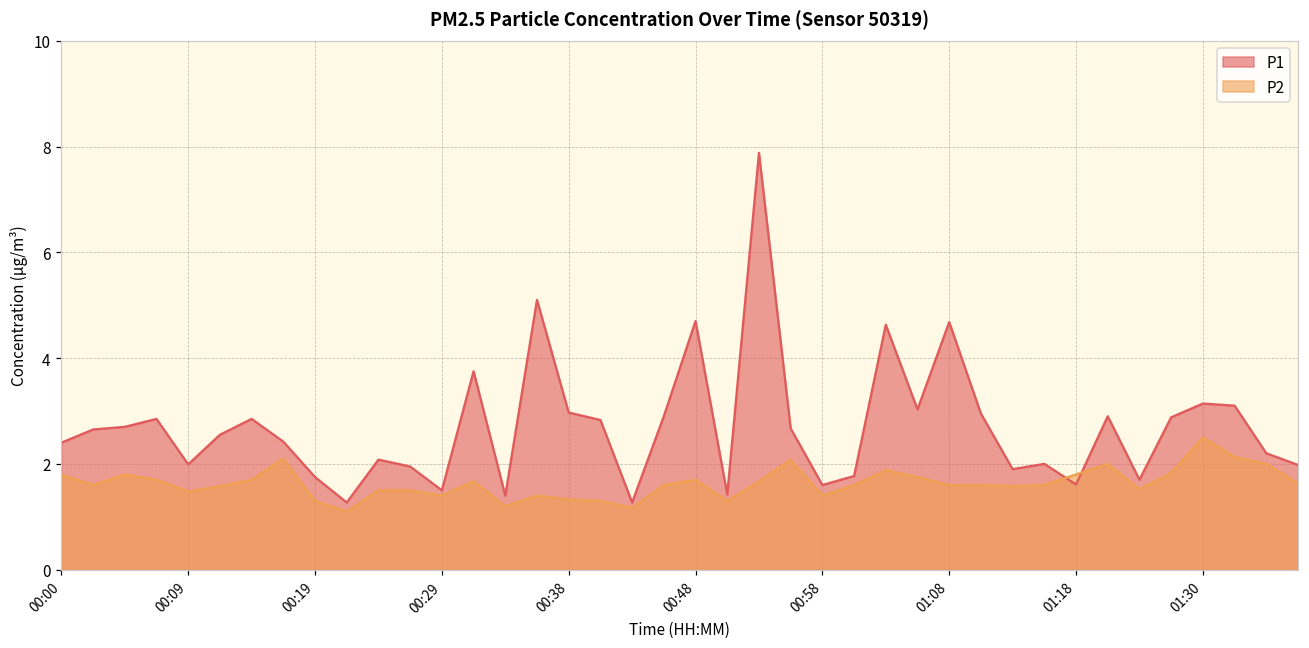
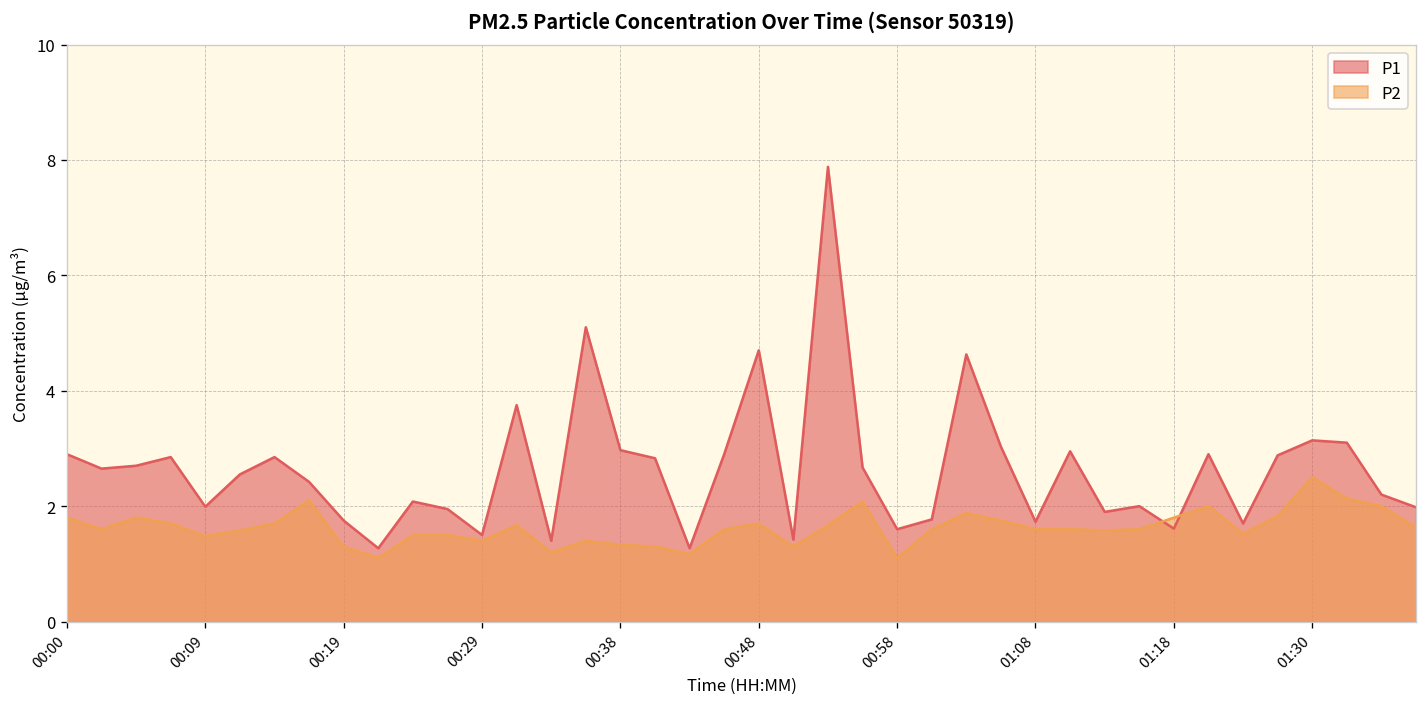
P1, 00:00: 2.4 -> 2.9
P2, 00:58: 1.4 -> 1.1
P1, 01:08: 4.7 -> 1.7
